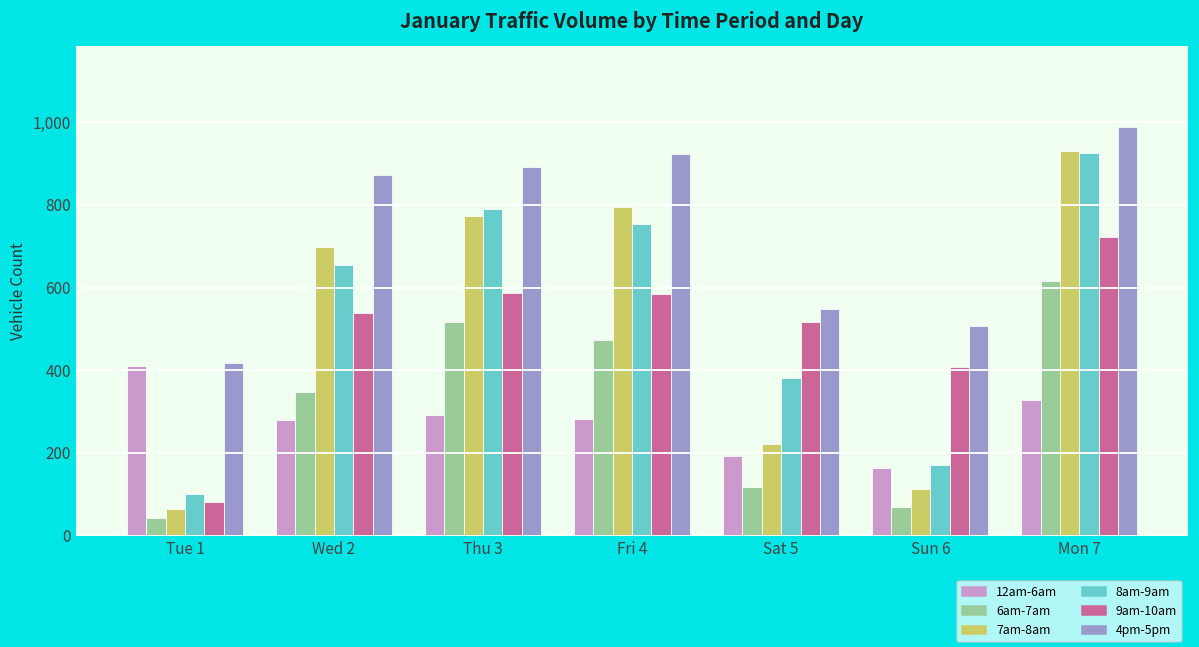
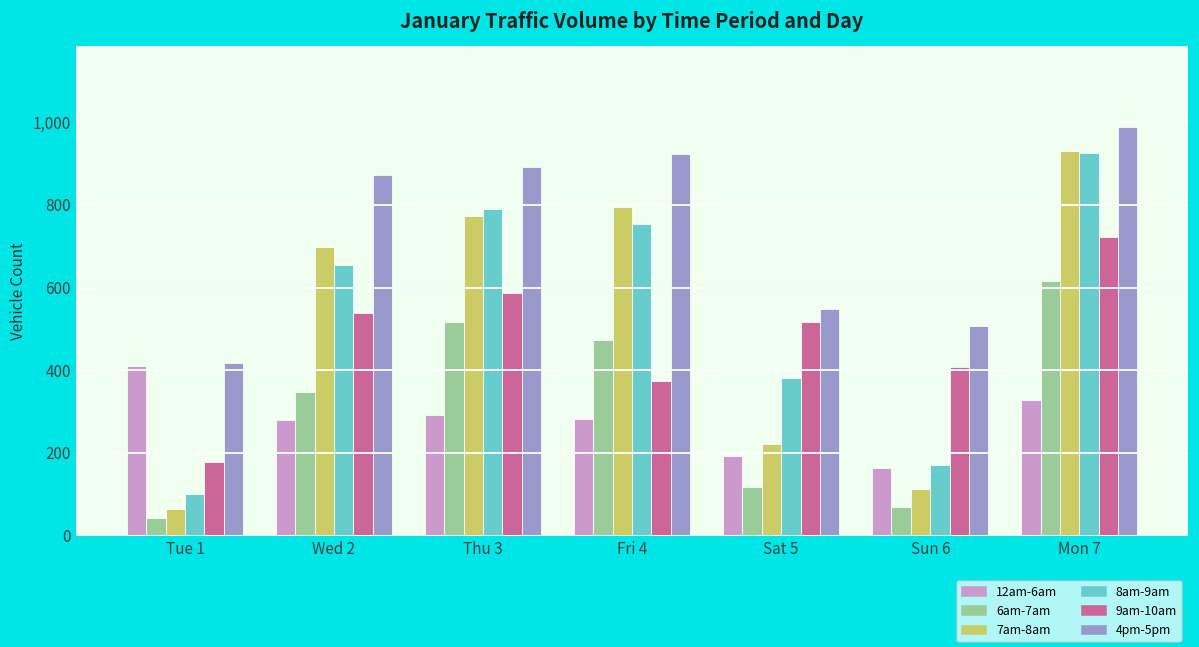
9am-10am, Tue 1: 80 -> 180
9am-10am, Fri 4: 590 -> 370
